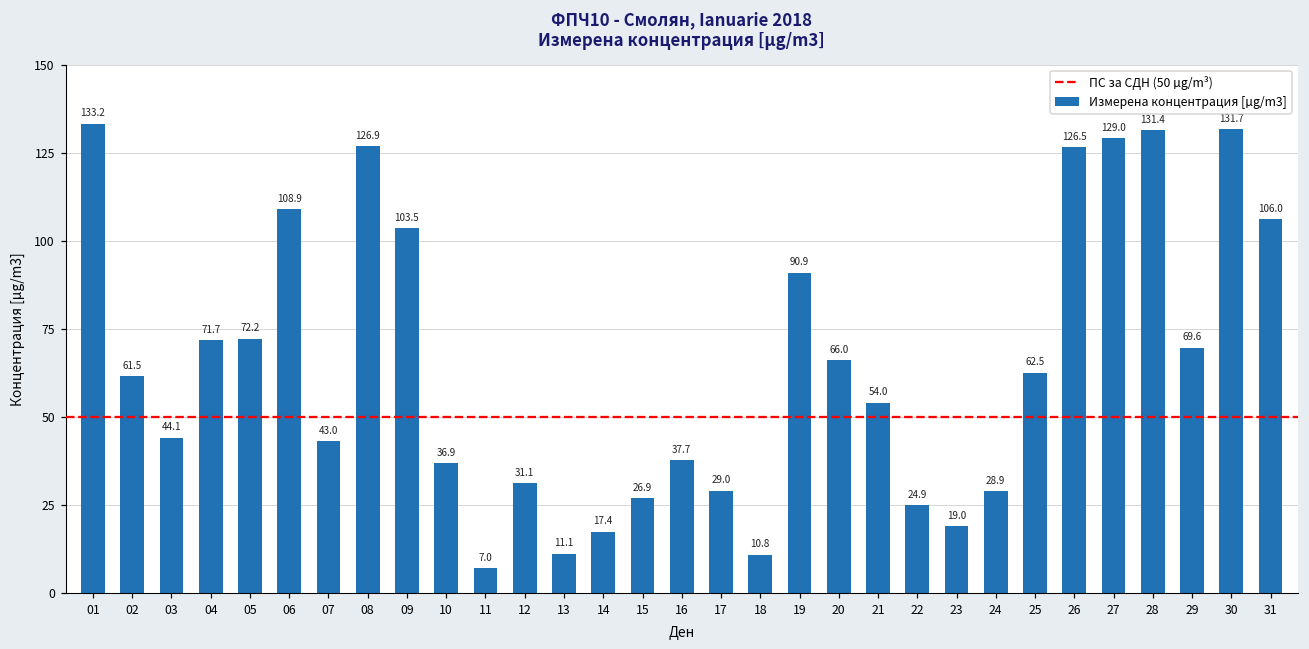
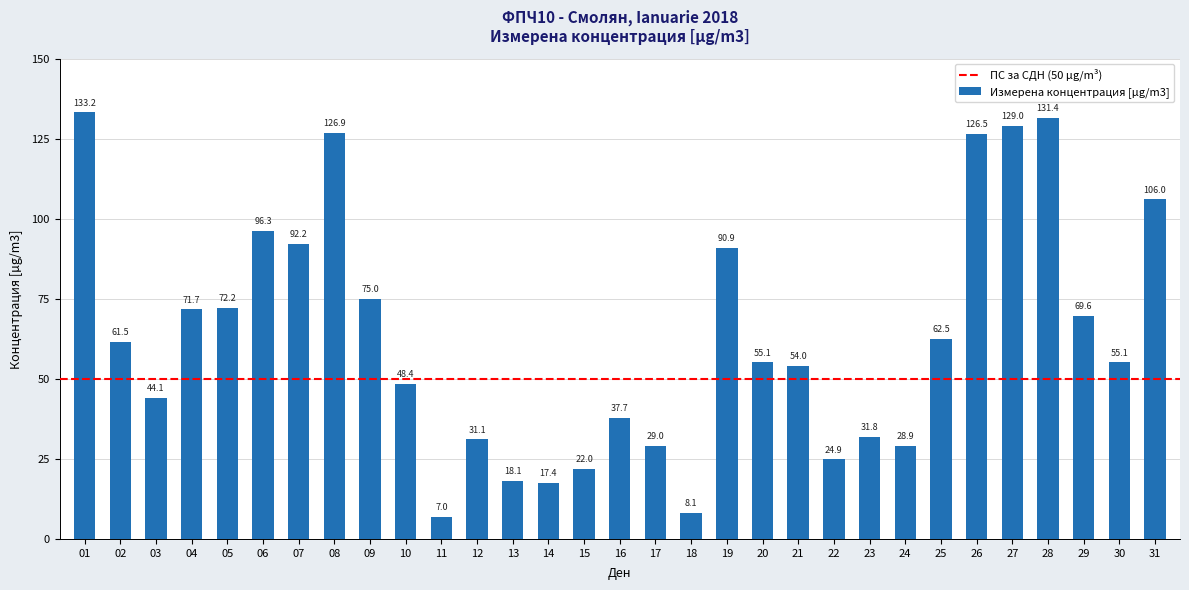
06: 108.9 -> 96.3
07: 43.0 -> 92.2
09: 103.5 -> 75.0
10: 36.9 -> 48.4
13: 11.1 -> 18.1
15: 26.9 -> 22.0
18: 10.8 -> 8.1
20: 66.0 -> 55.1
23: 19.0 -> 31.8
30: 131.7 -> 55.1
